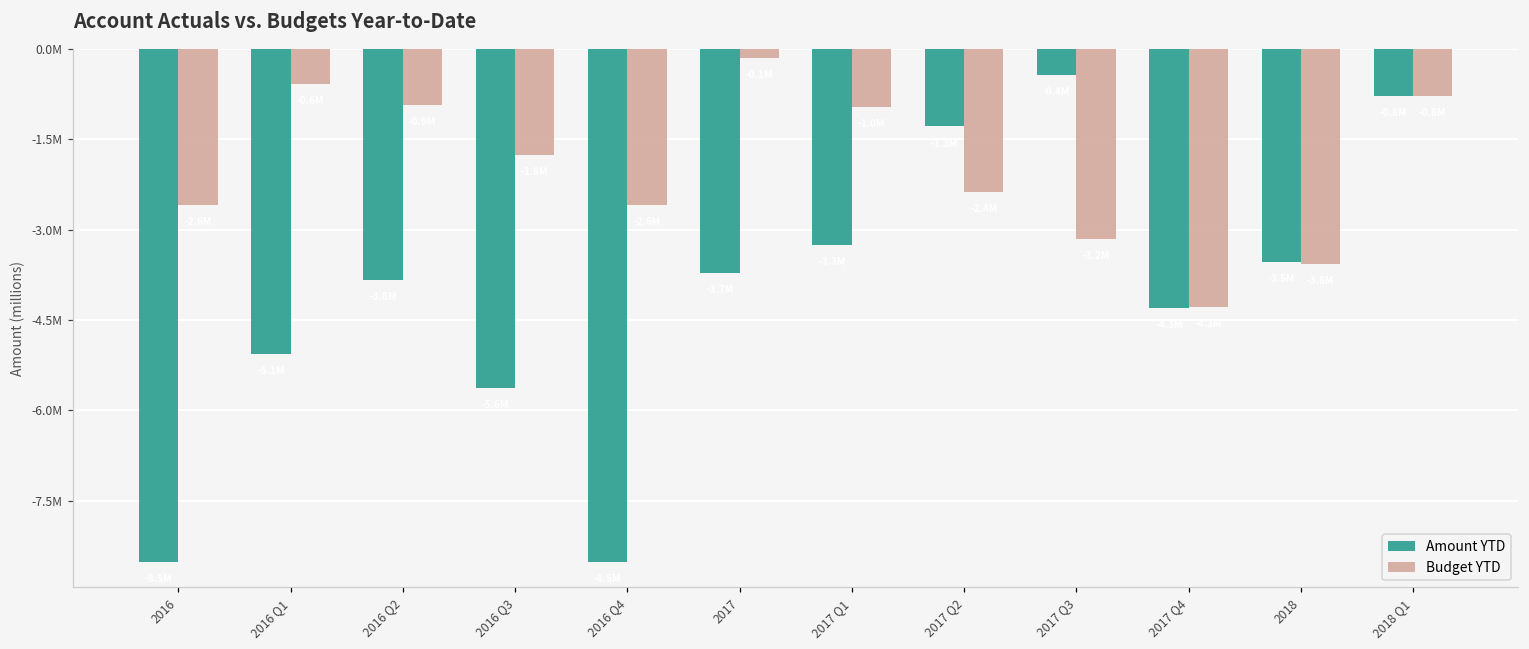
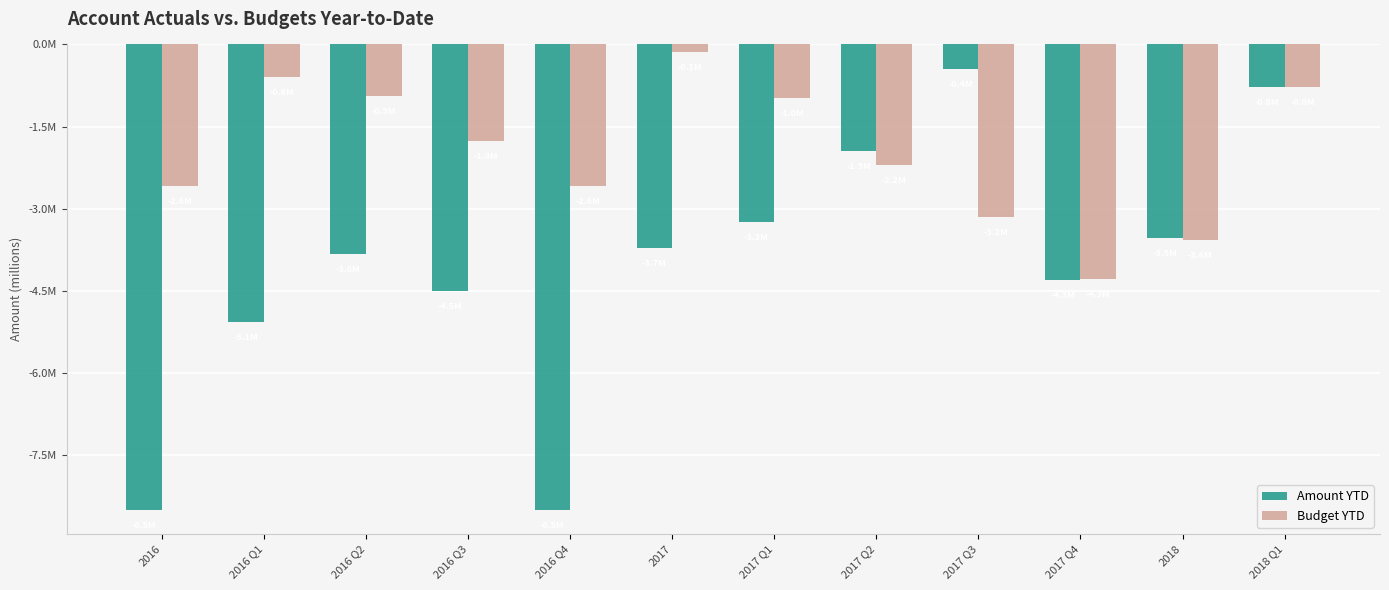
Amount YTD, 2016 Q3: -5600000 -> -4500000
Amount YTD, 2017 Q2: -1300000 -> -1900000
Budget YTD, 2017 Q2: -2400000 -> -2200000
